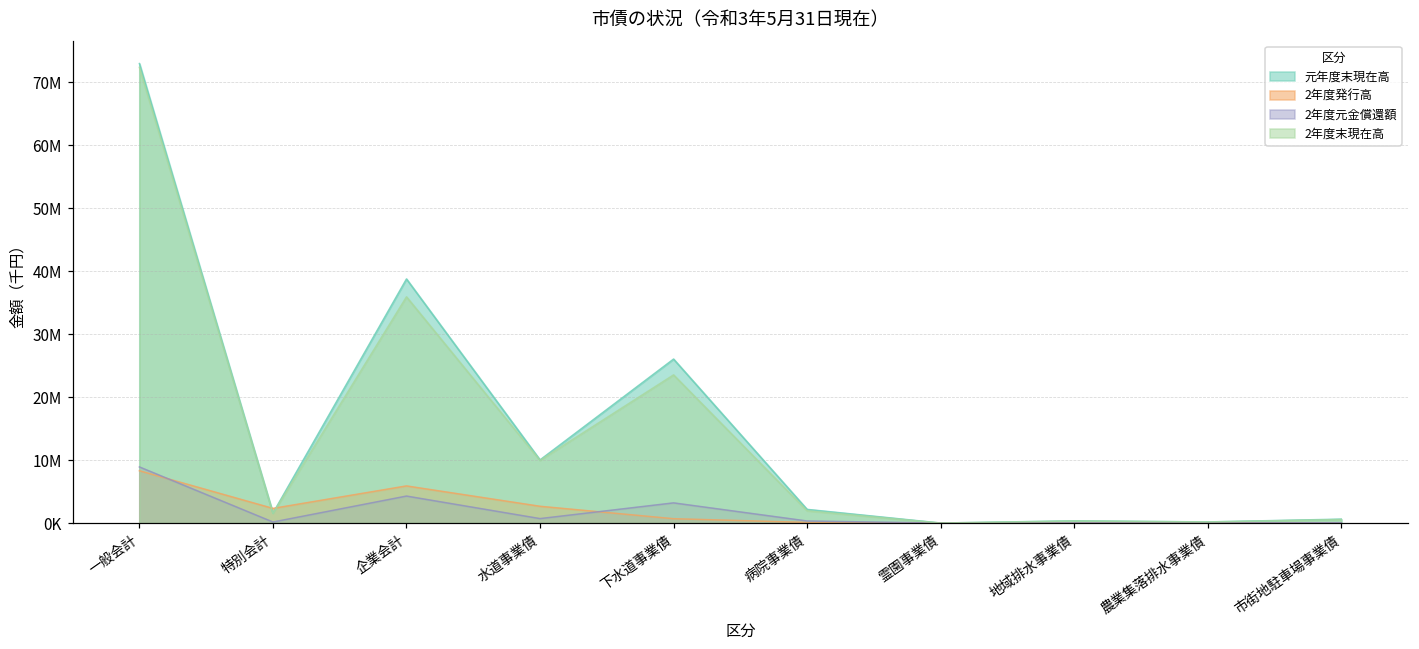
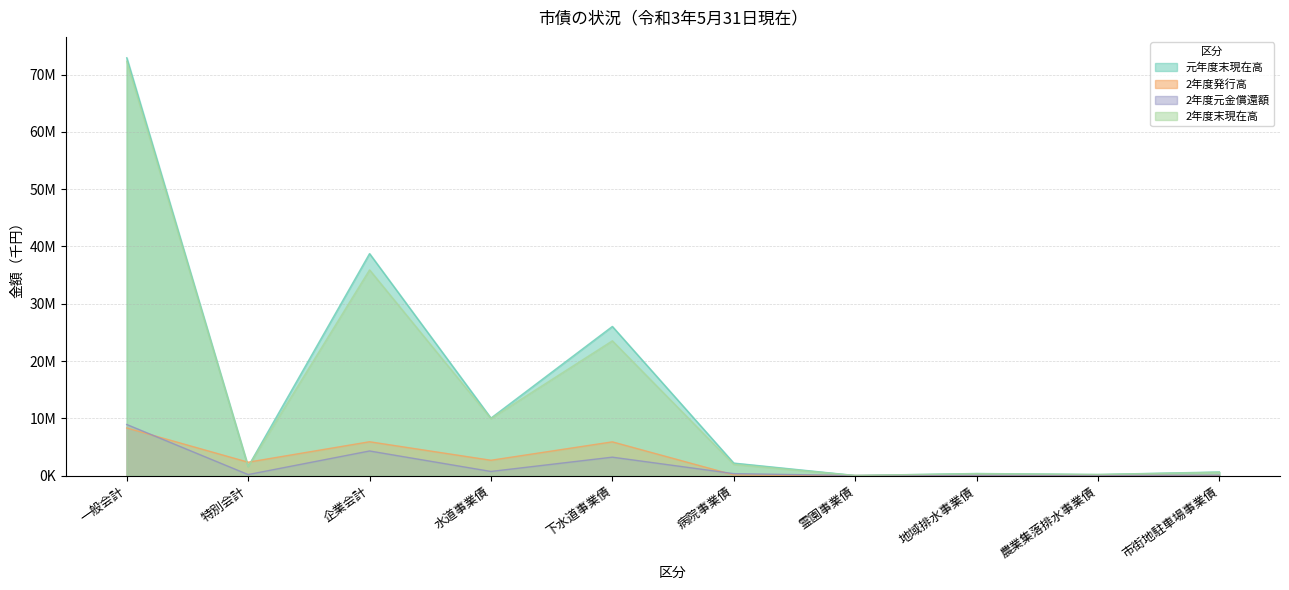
2年度発行高, 下水道事業債: 1000000 -> 6000000
